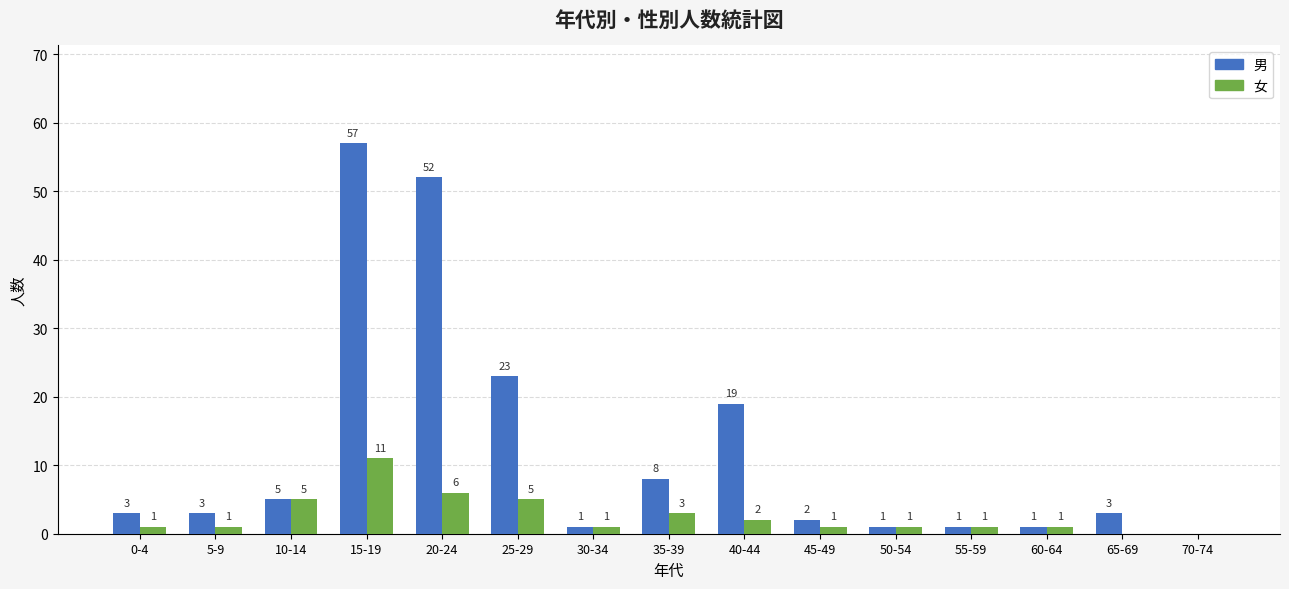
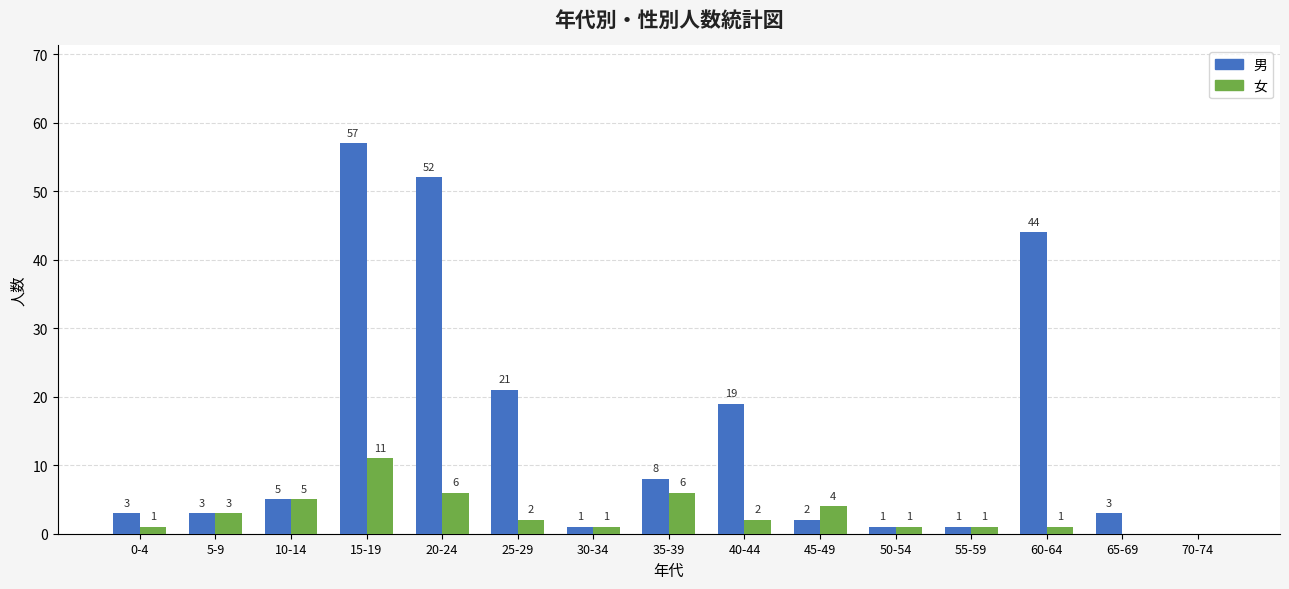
女, 5-9: 1 -> 3
男, 25-29: 23 -> 21
女, 25-29: 5 -> 2
女, 35-39: 3 -> 6
女, 45-49: 1 -> 4
男, 60-64: 1 -> 44
